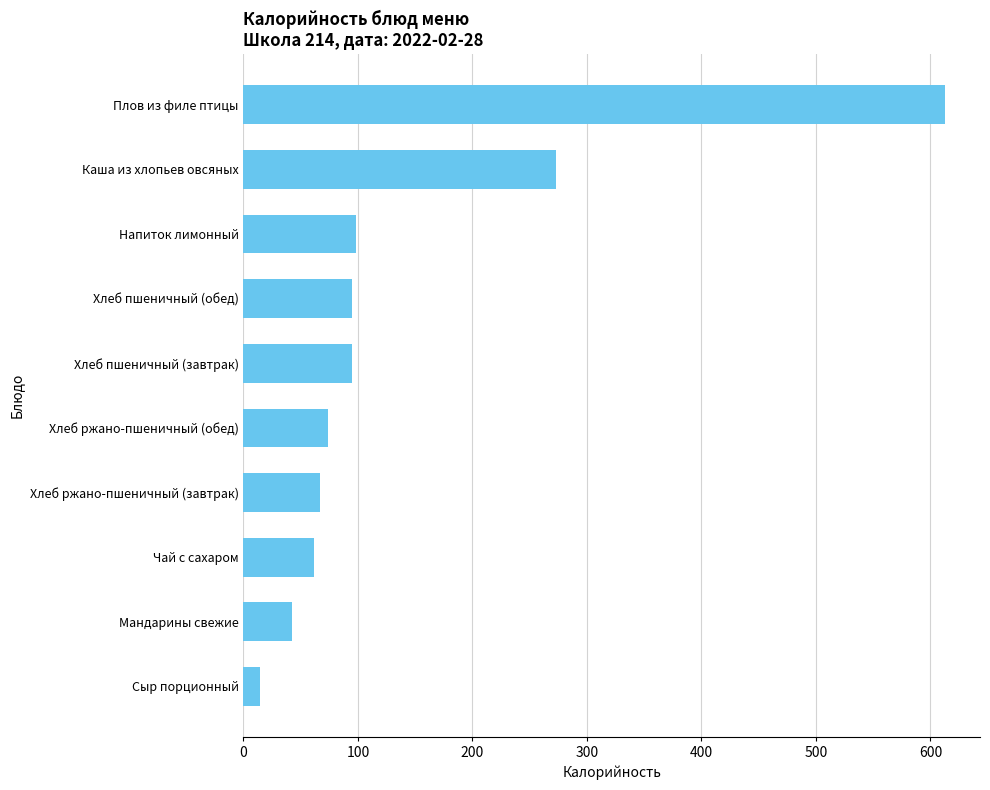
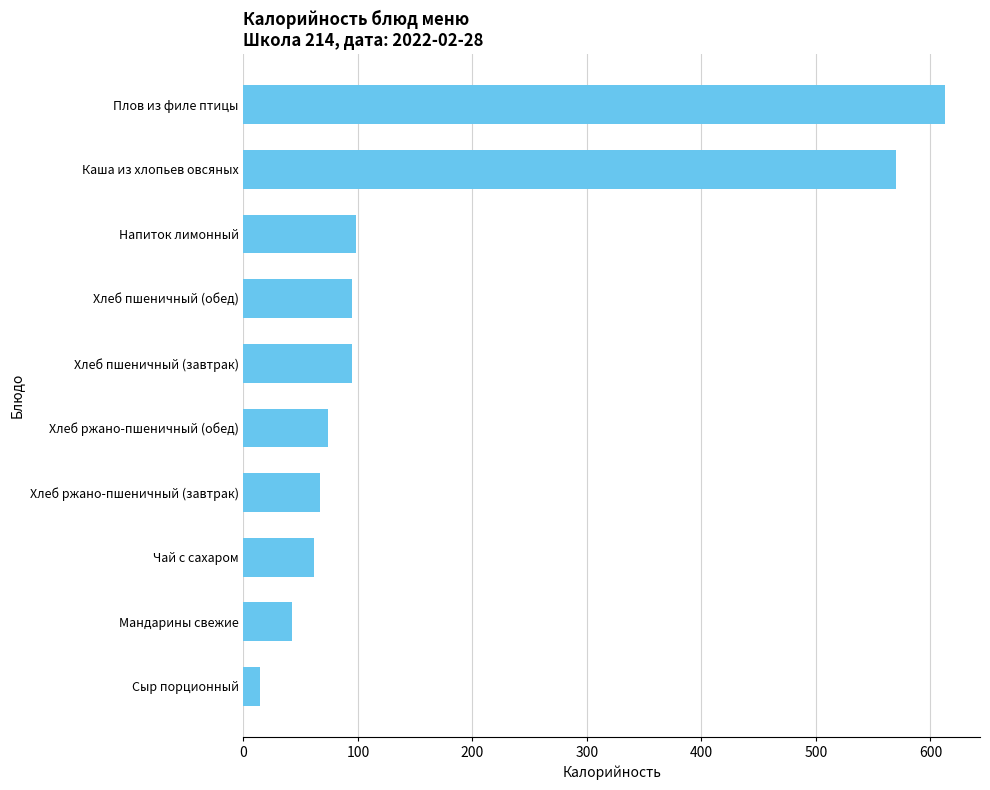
Каша из хлопьев овсяных: 273 -> 570
